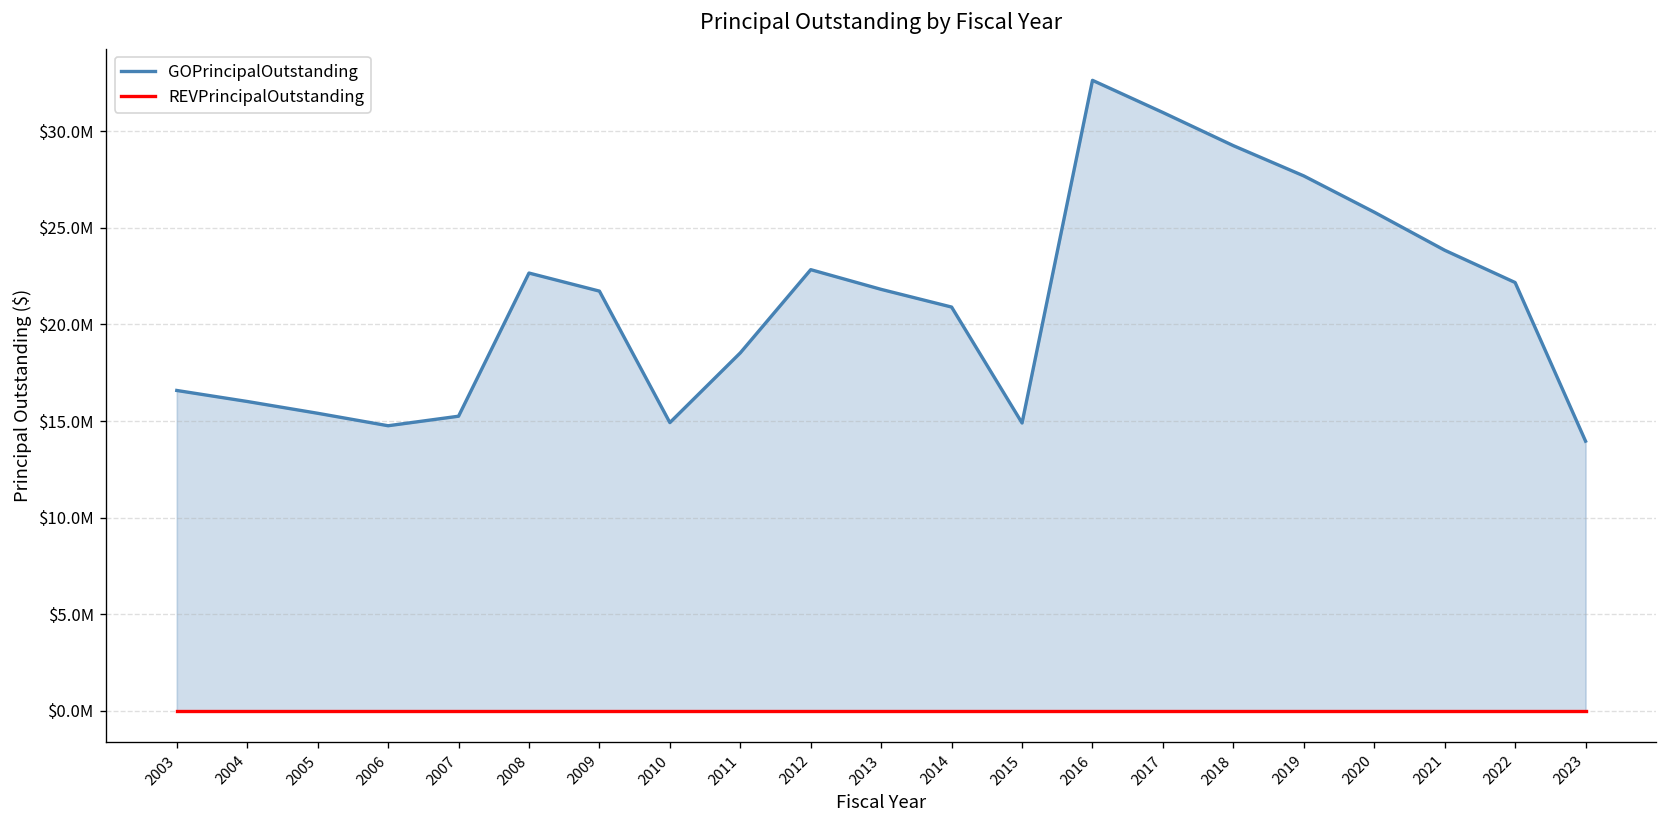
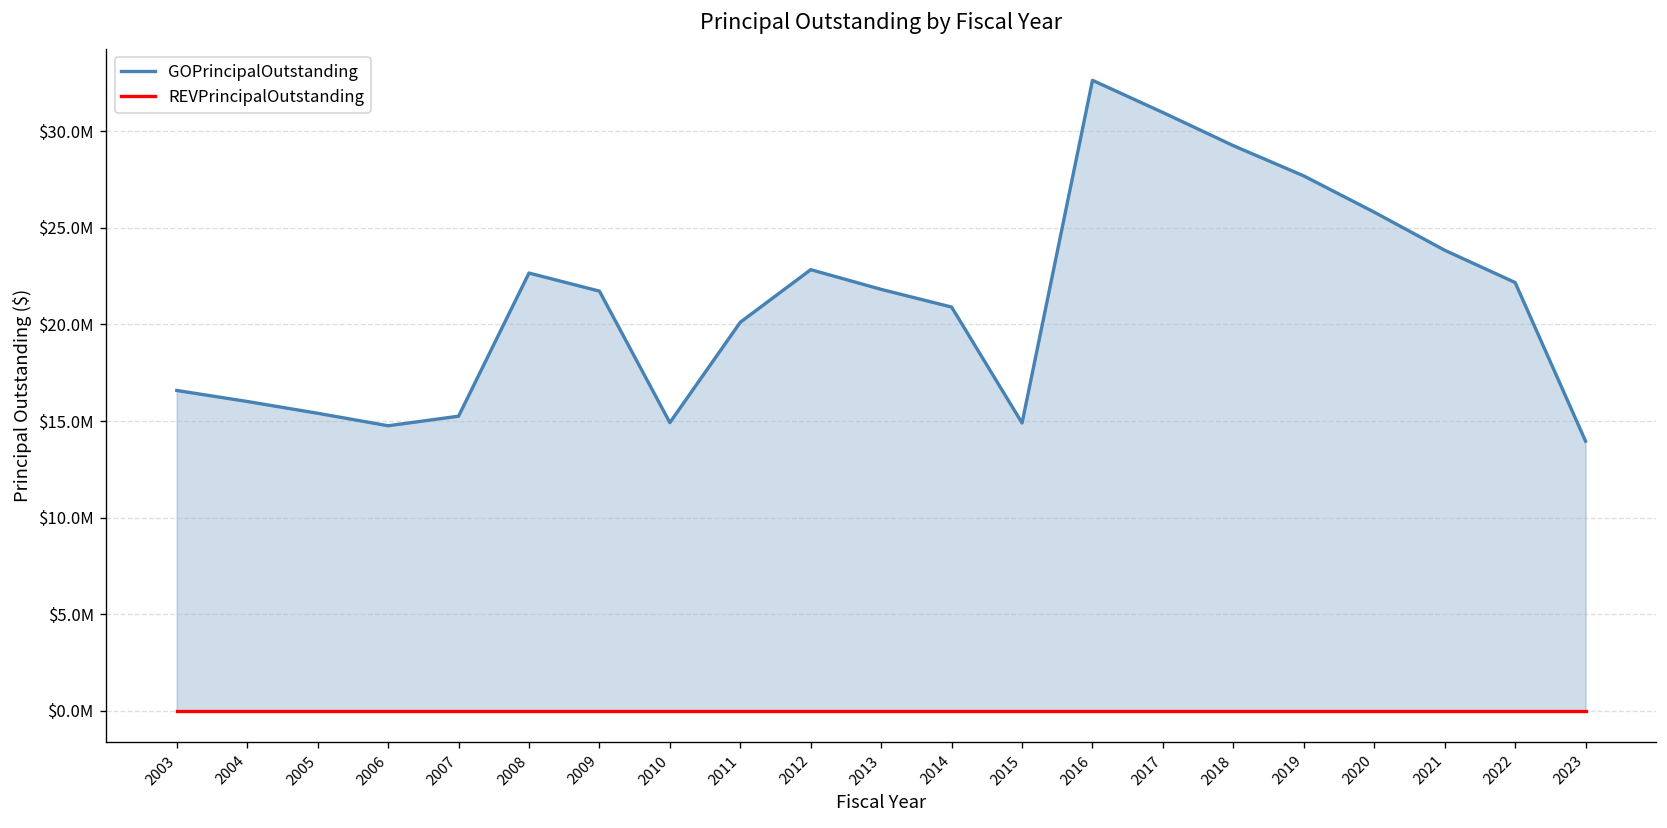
GOPrincipalOutstanding, 2011: $18500000 -> $20100000
